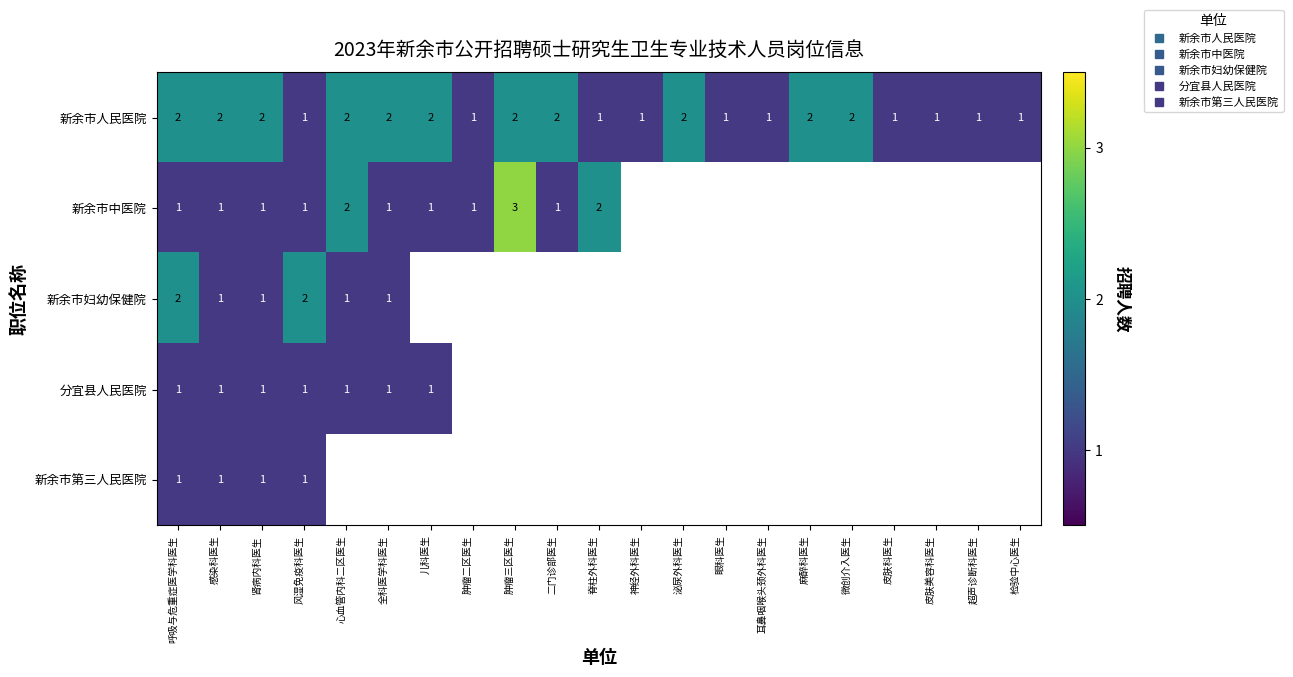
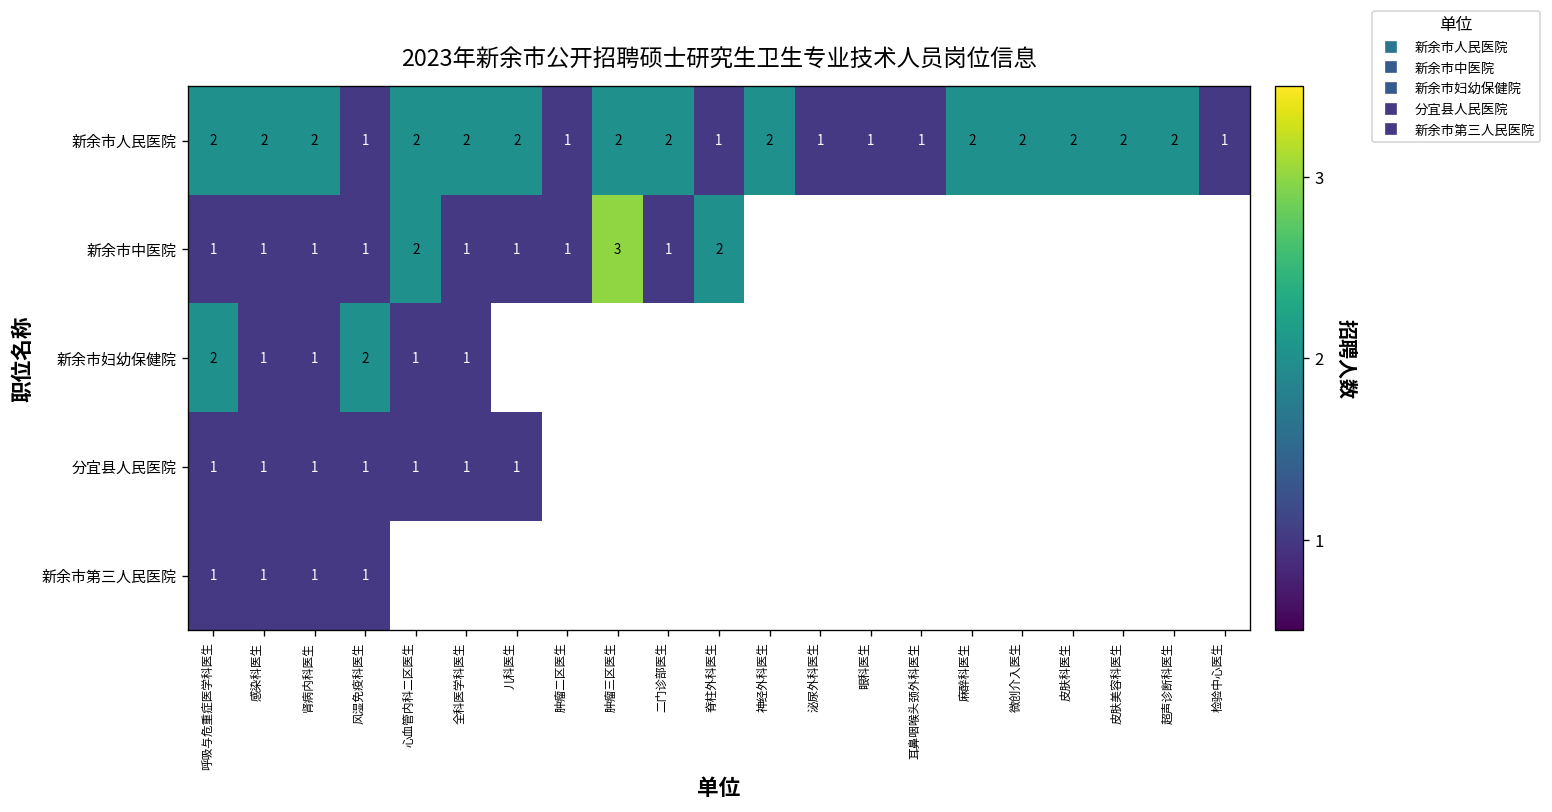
新余市人民医院, 神经外科医生: 1 -> 2
新余市人民医院, 泌尿外科医生: 2 -> 1
新余市人民医院, 皮肤科医生: 1 -> 2
新余市人民医院, 皮肤美容科医生: 1 -> 2
新余市人民医院, 超声诊断科医生: 1 -> 2
